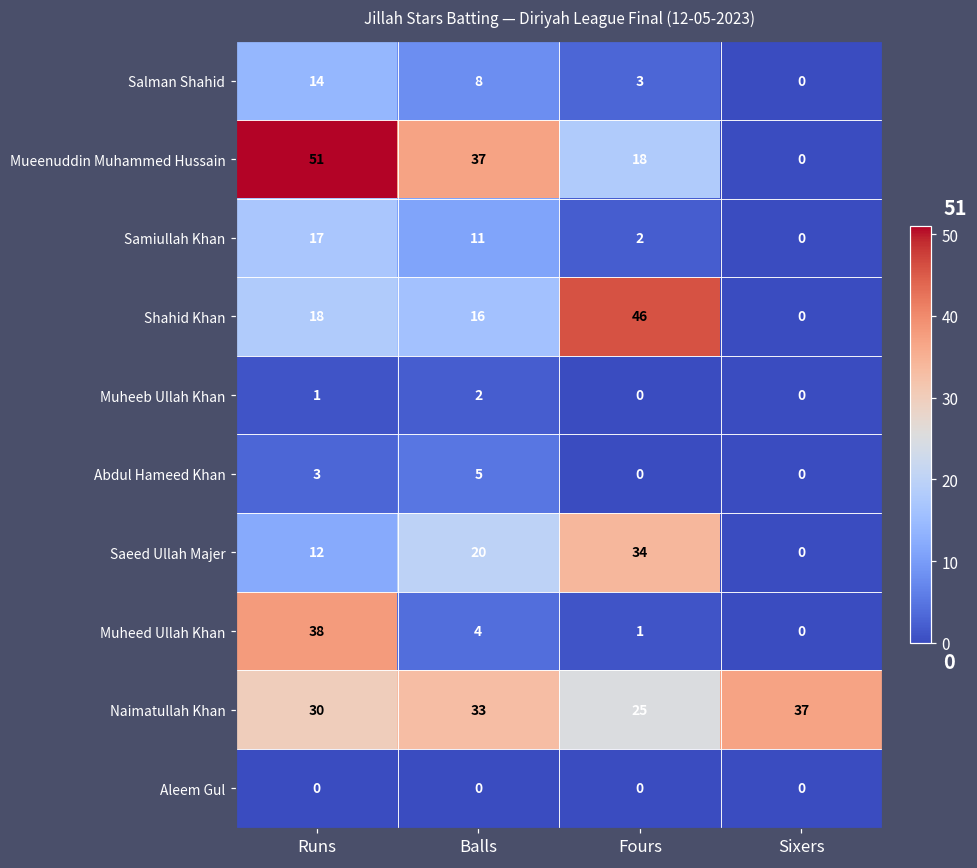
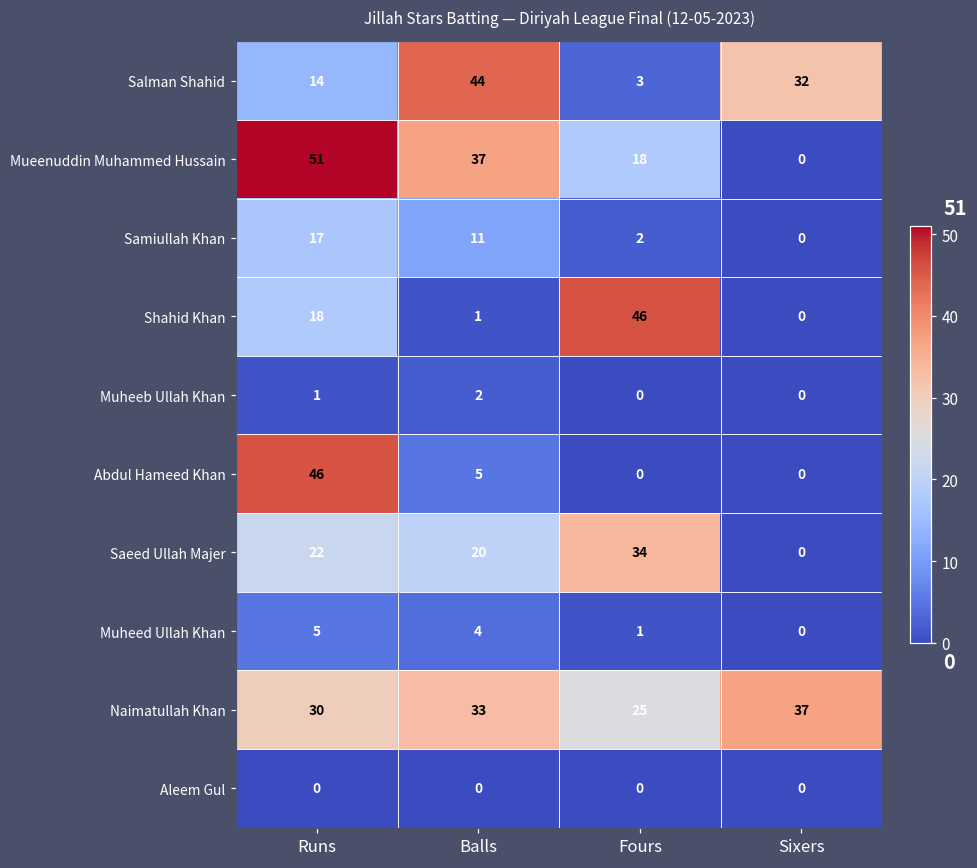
Salman Shahid, Balls: 8 -> 44
Salman Shahid, Sixers: 0 -> 32
Shahid Khan, Balls: 16 -> 1
Abdul Hameed Khan, Runs: 3 -> 46
Saeed Ullah Majer, Runs: 12 -> 22
Muheed Ullah Khan, Runs: 38 -> 5
